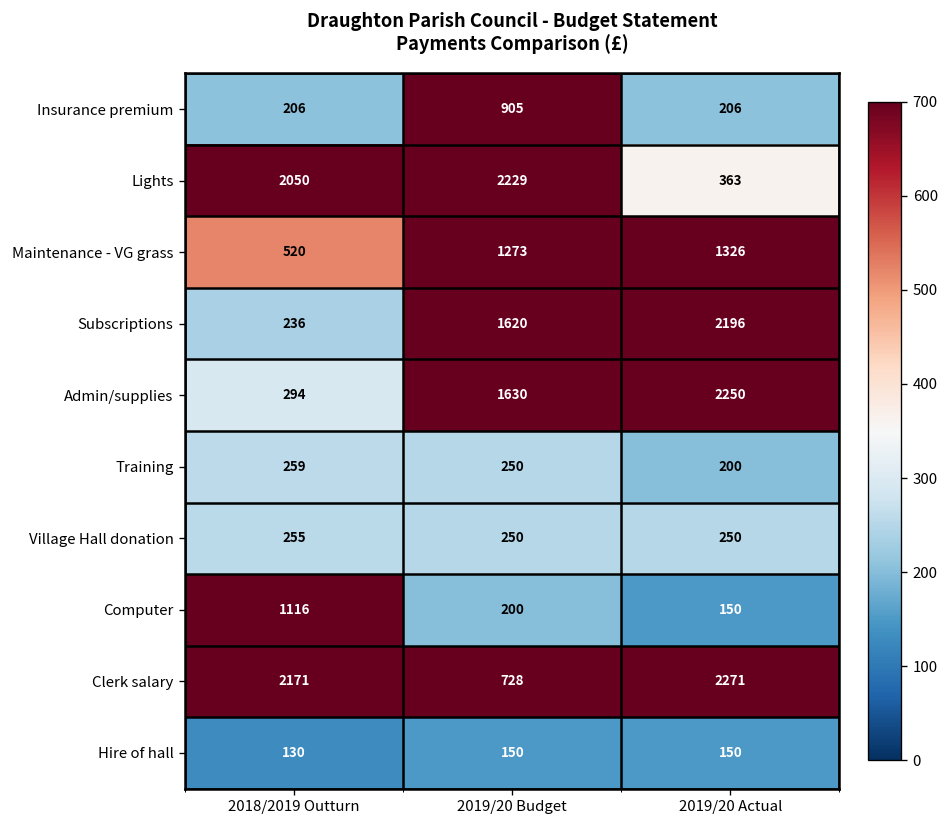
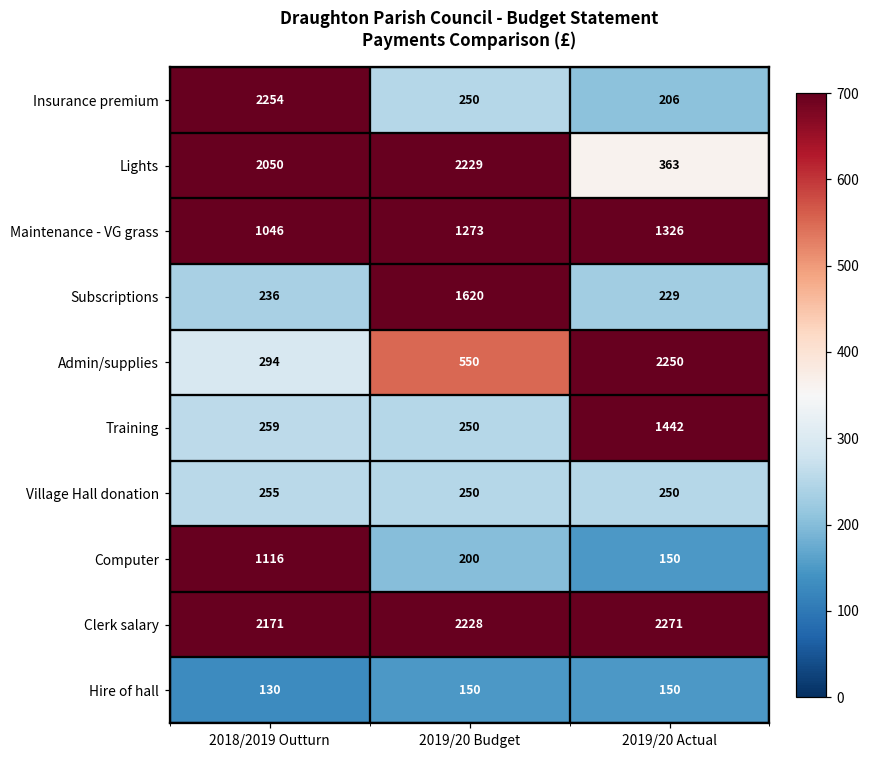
Insurance premium, 2018/2019 Outturn: 206 -> 2254
Insurance premium, 2019/20 Budget: 905 -> 250
Maintenance - VG grass, 2018/2019 Outturn: 520 -> 1046
Subscriptions, 2019/20 Actual: 2196 -> 229
Admin/supplies, 2019/20 Budget: 1630 -> 550
Training, 2019/20 Actual: 200 -> 1442
Clerk salary, 2019/20 Budget: 728 -> 2228
